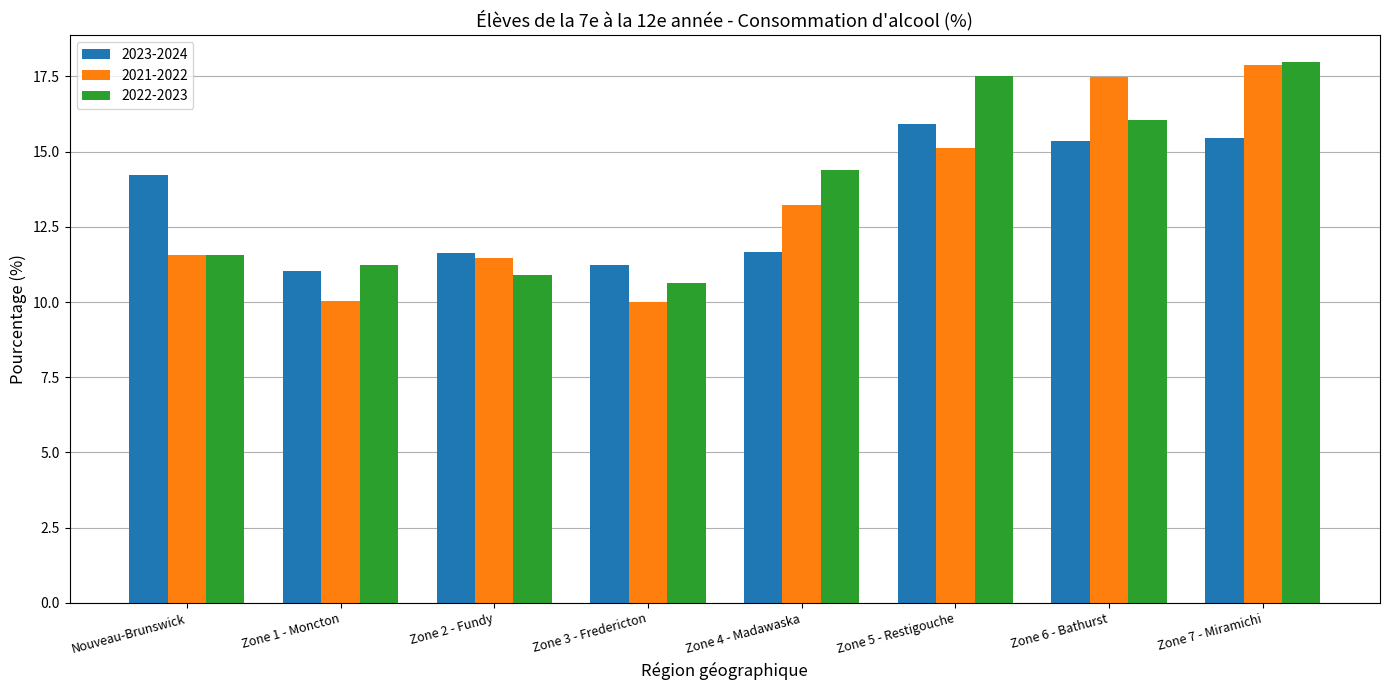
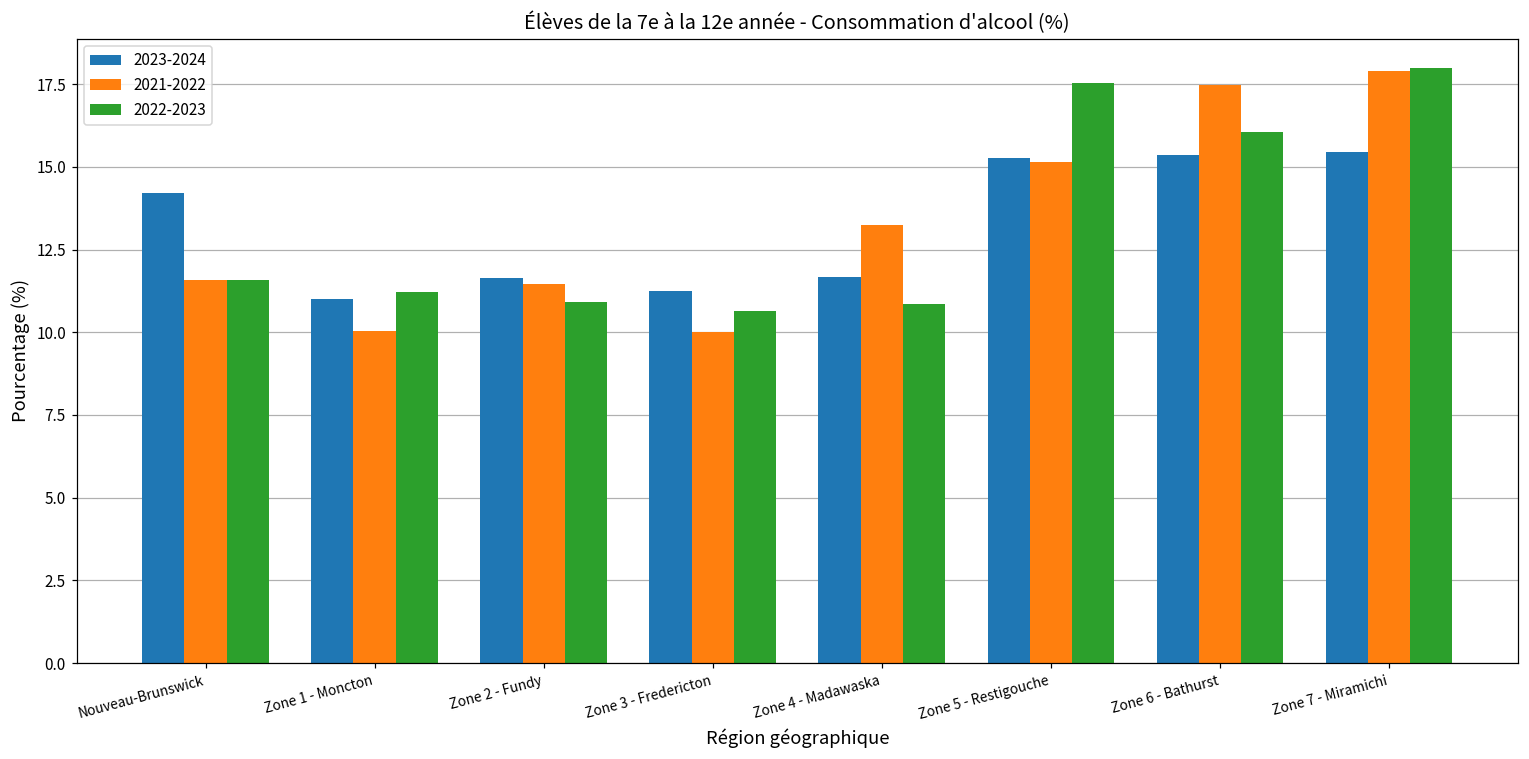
2022-2023, Zone 4 - Madawaska: 14.4 -> 10.9
2023-2024, Zone 5 - Restigouche: 15.9 -> 15.3
